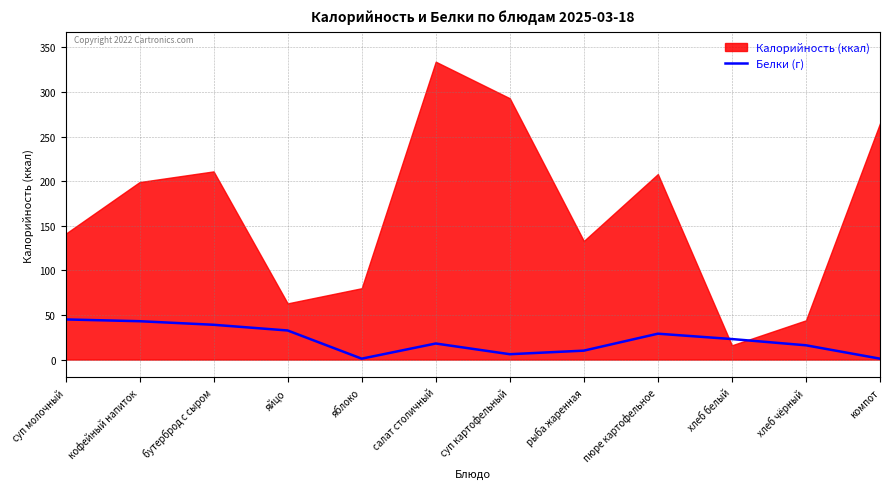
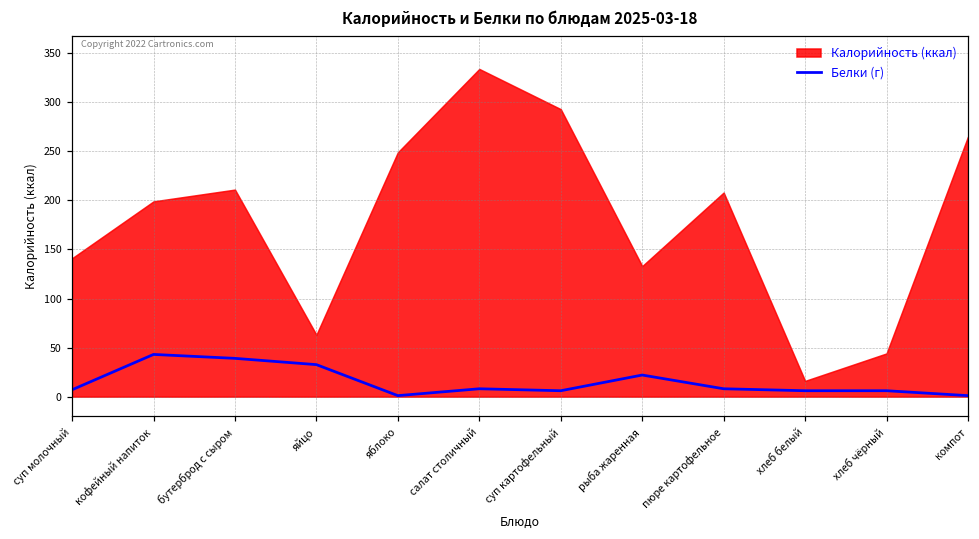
Белки (г), суп молочный: 50 -> 10
Калорийность (ккал), яблоко: 80 -> 250
Белки (г), салат столичный: 20 -> 10
Белки (г), рыба жаренная: 10 -> 20
Белки (г), пюре картофельное: 30 -> 10
Белки (г), хлеб белый: 20 -> 10
Белки (г), хлеб чёрный: 20 -> 10
